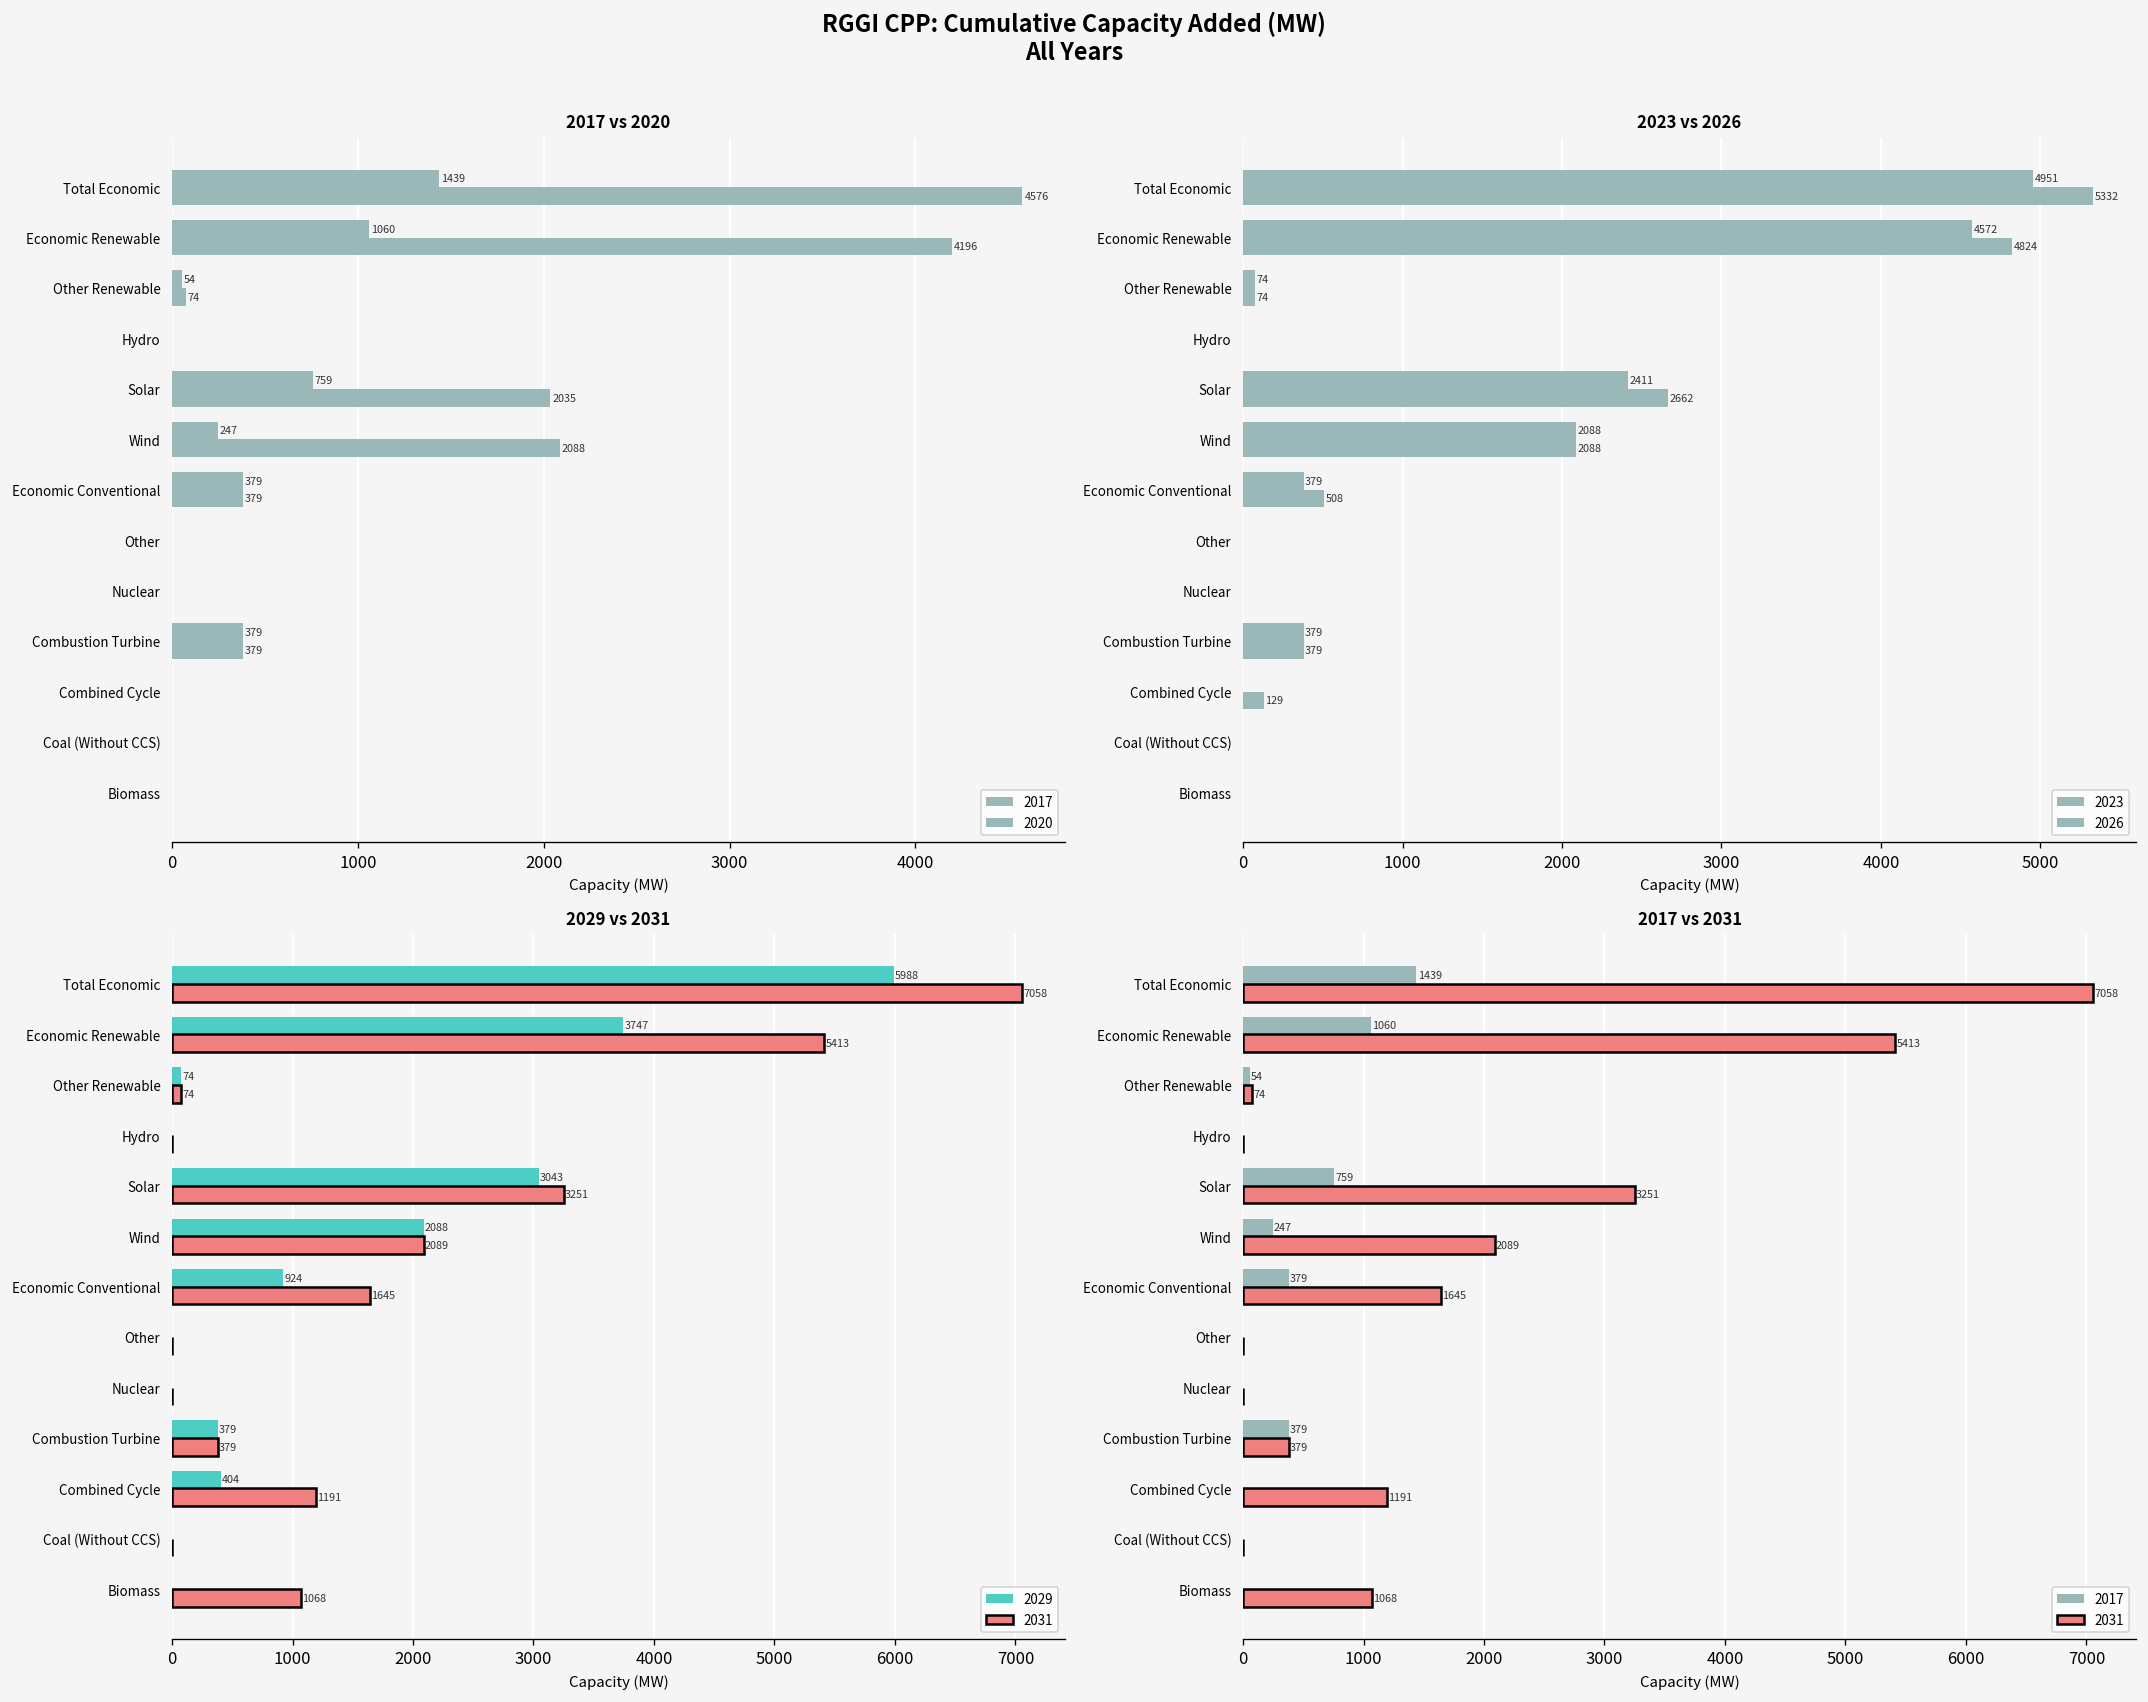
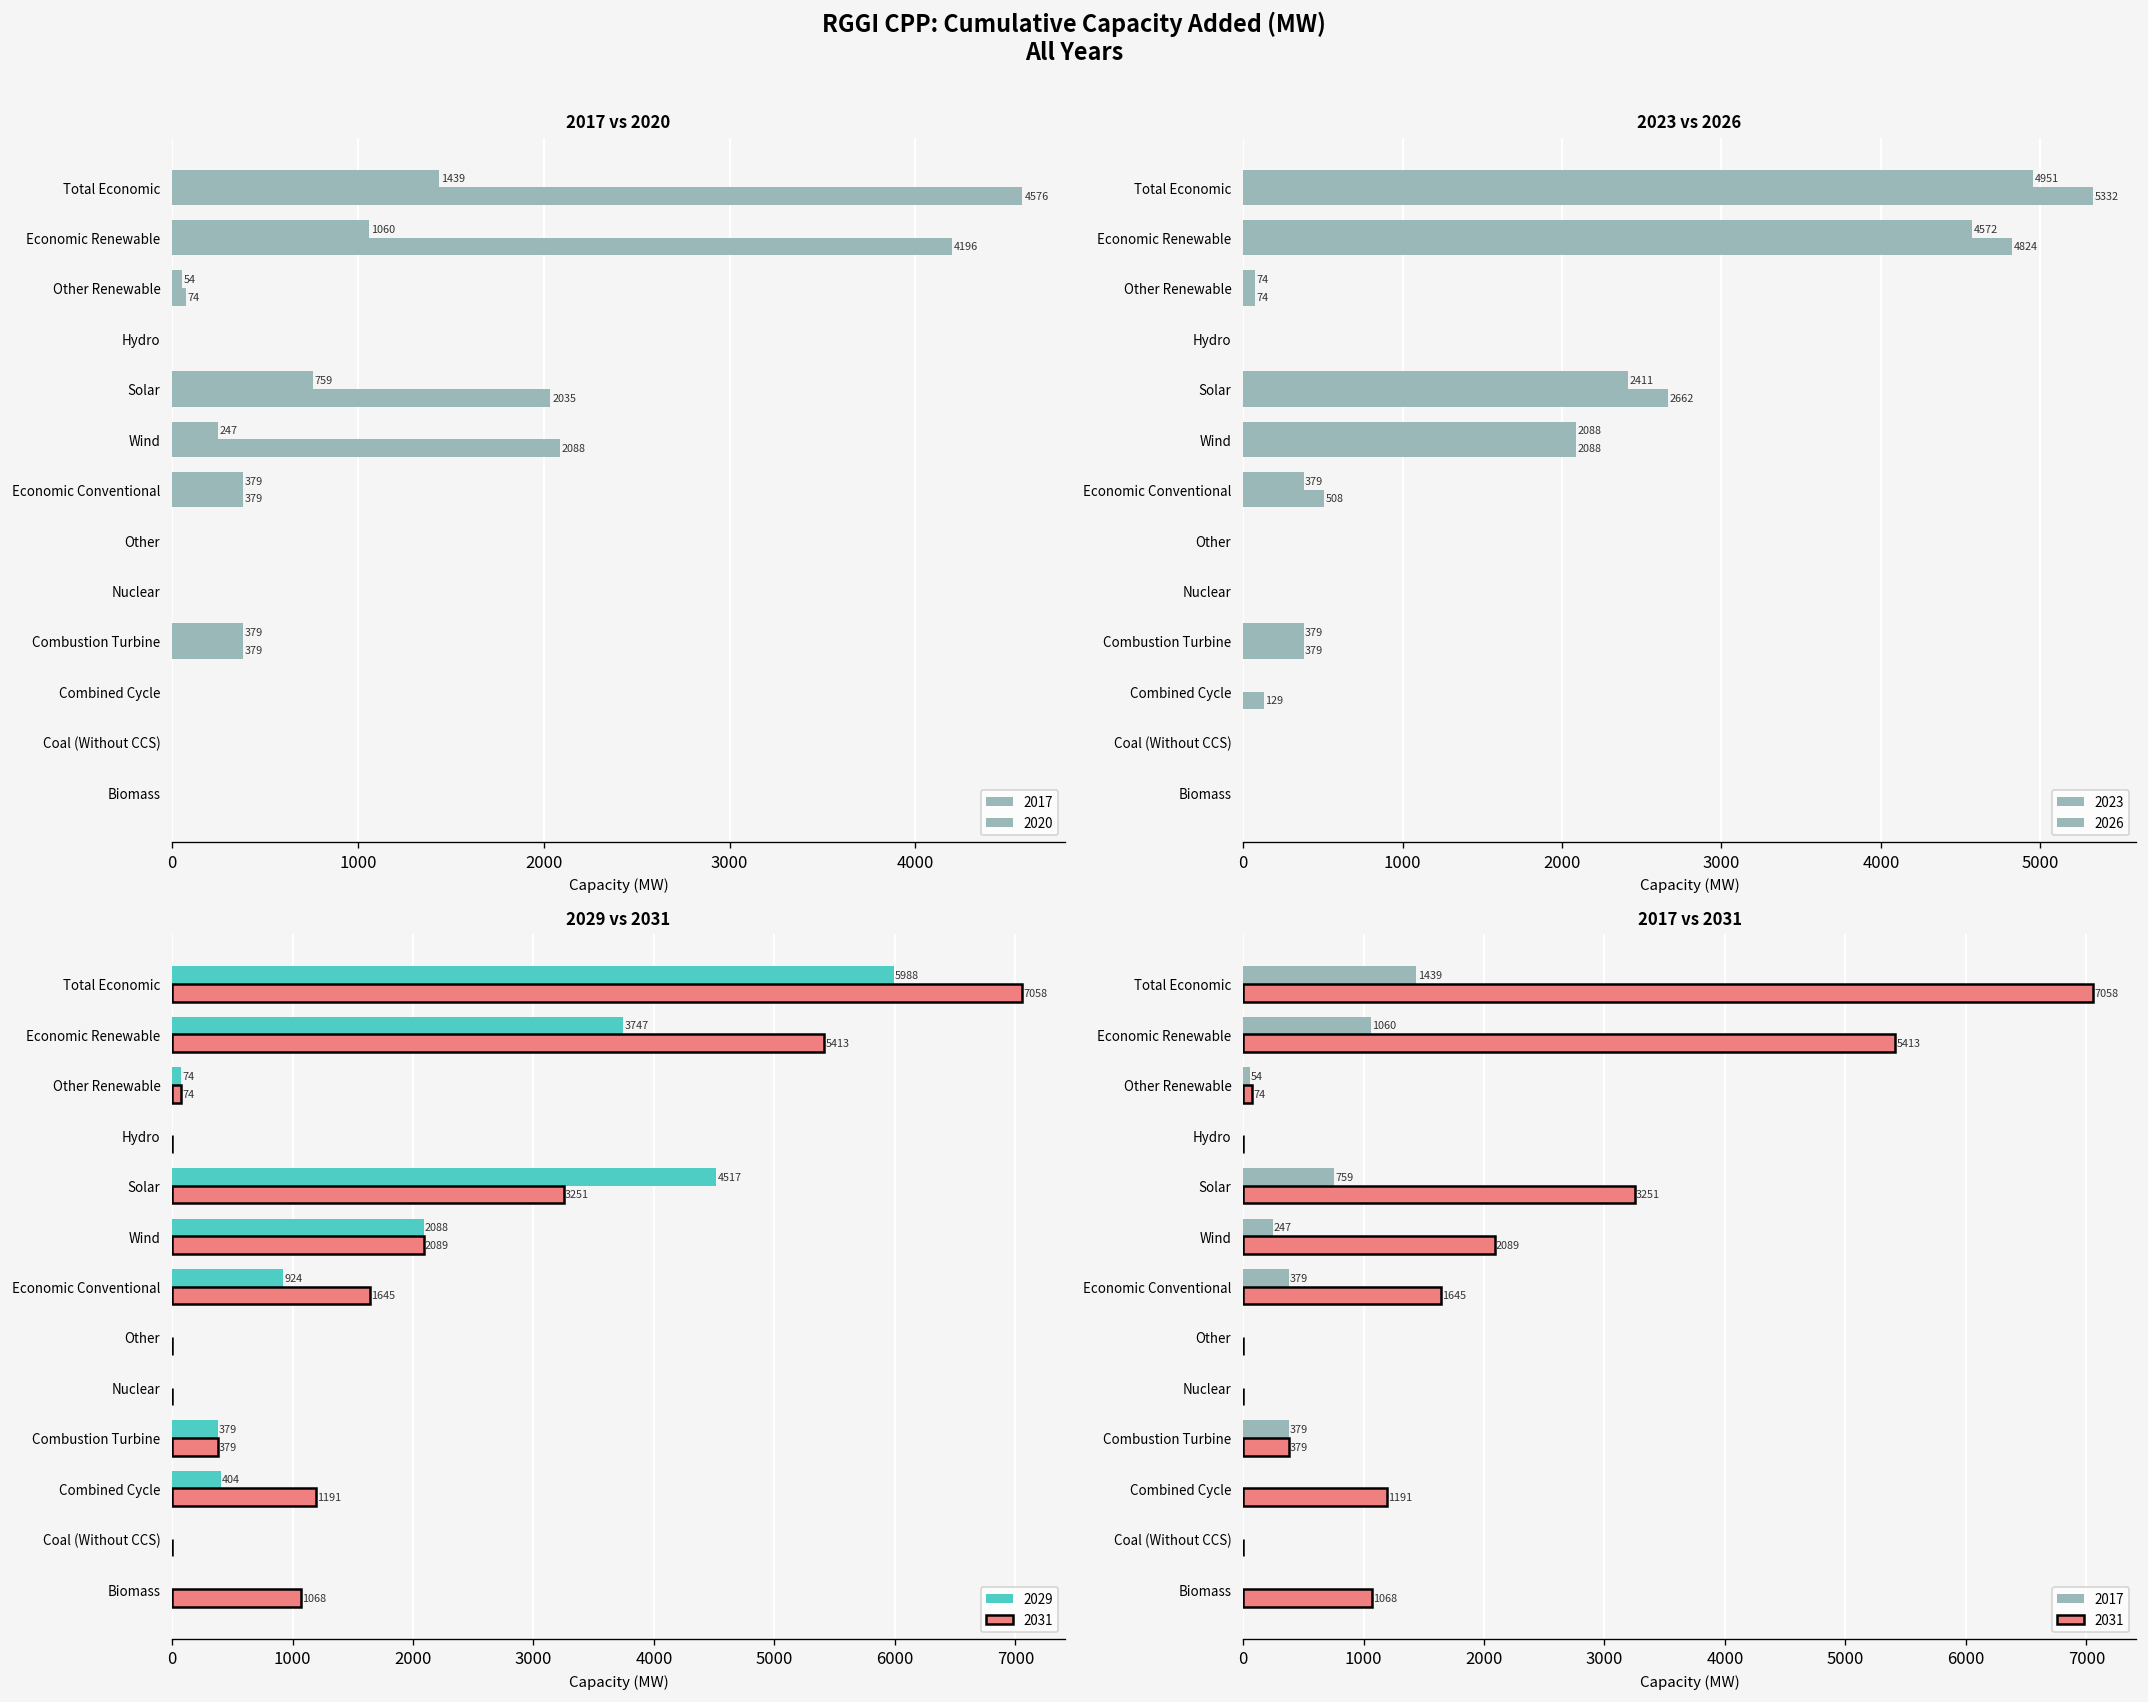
2029 vs 2031, 2029, Solar: 3043 -> 4517
